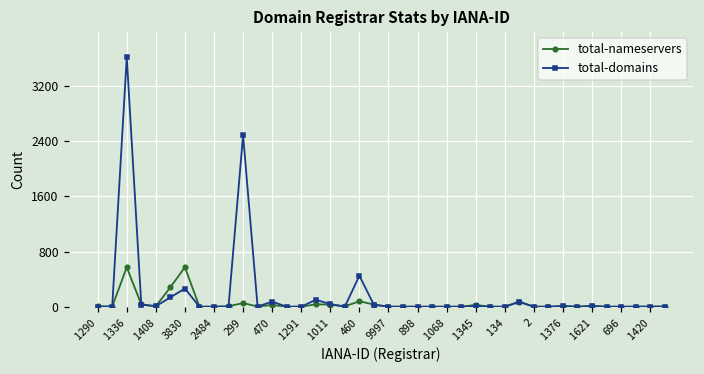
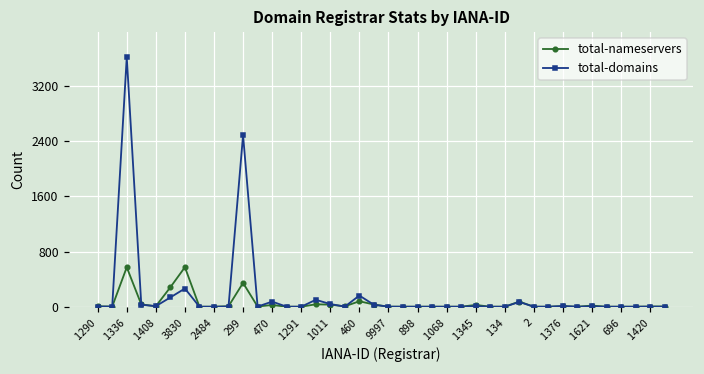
total-nameservers, 299: 100 -> 300
total-domains, 460: 400 -> 200
